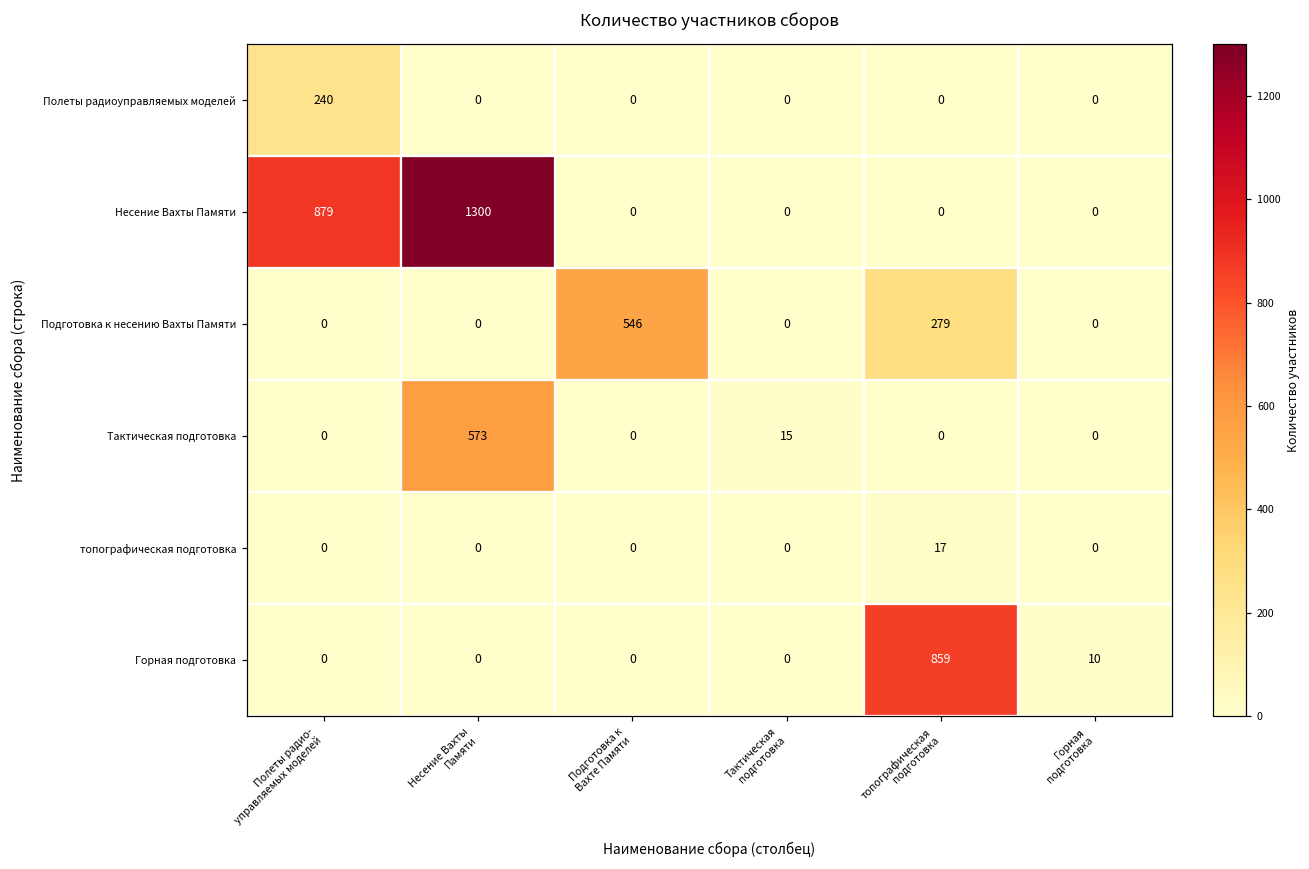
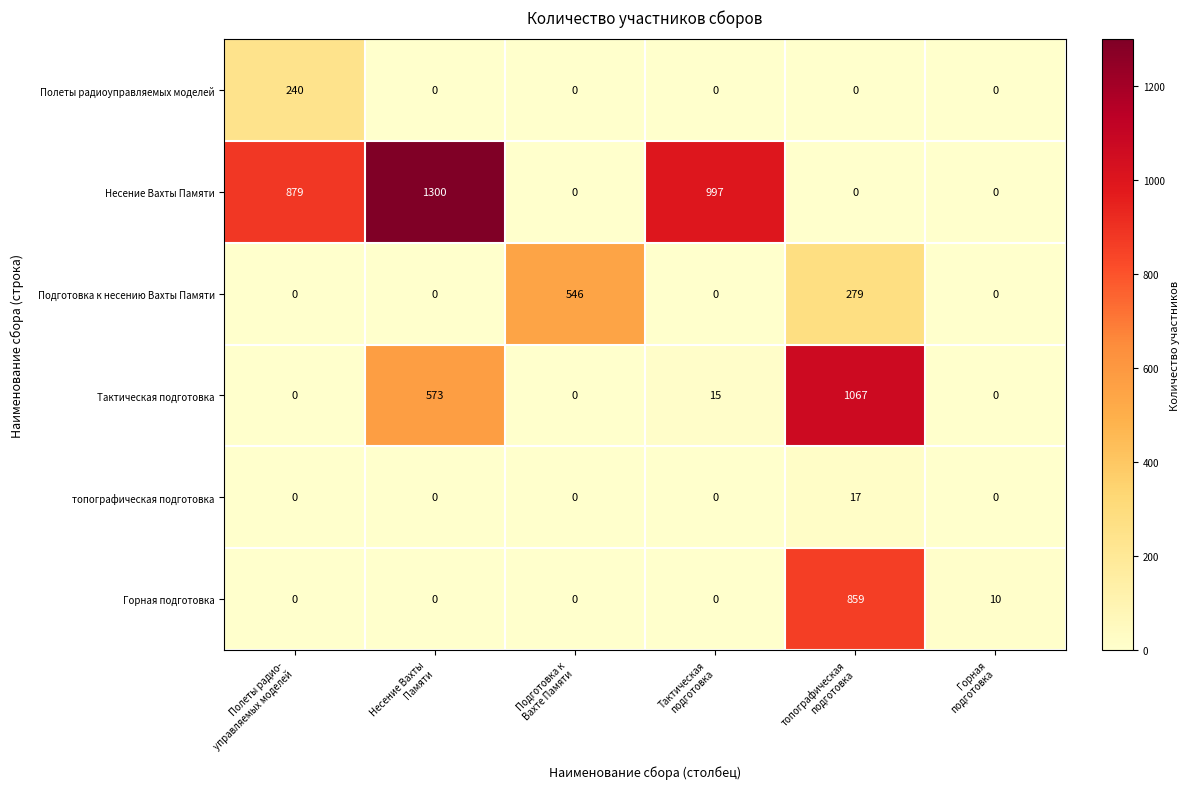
Несение Вахты Памяти, Тактическая подготовка: 0 -> 997
Тактическая подготовка, топографическая подготовка: 0 -> 1067
